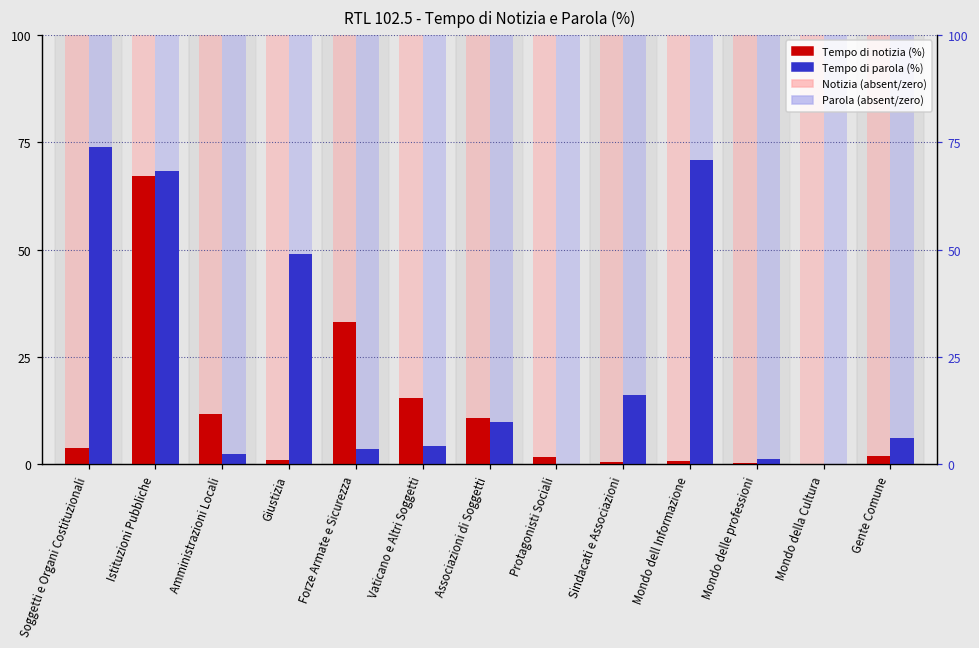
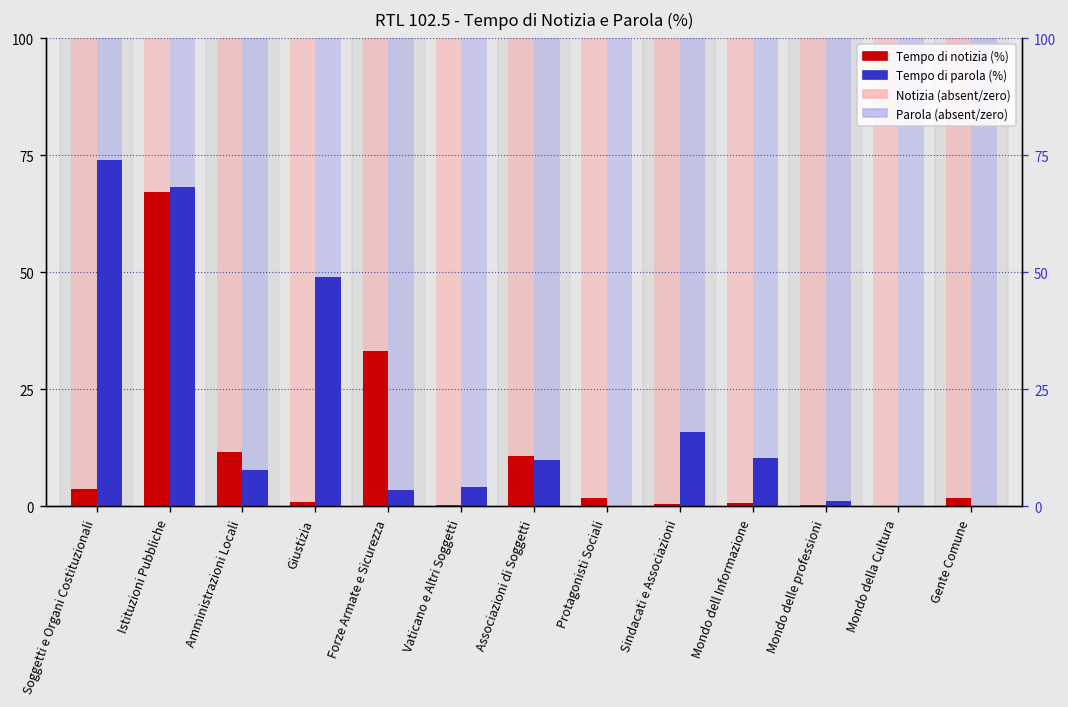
Tempo di parola (%), Amministrazioni Locali: 2 -> 8
Tempo di notizia (%), Vaticano e Altri Soggetti: 15 -> 0
Tempo di parola (%), Mondo dell Informazione: 71 -> 10
Tempo di parola (%), Gente Comune: 6 -> 0
